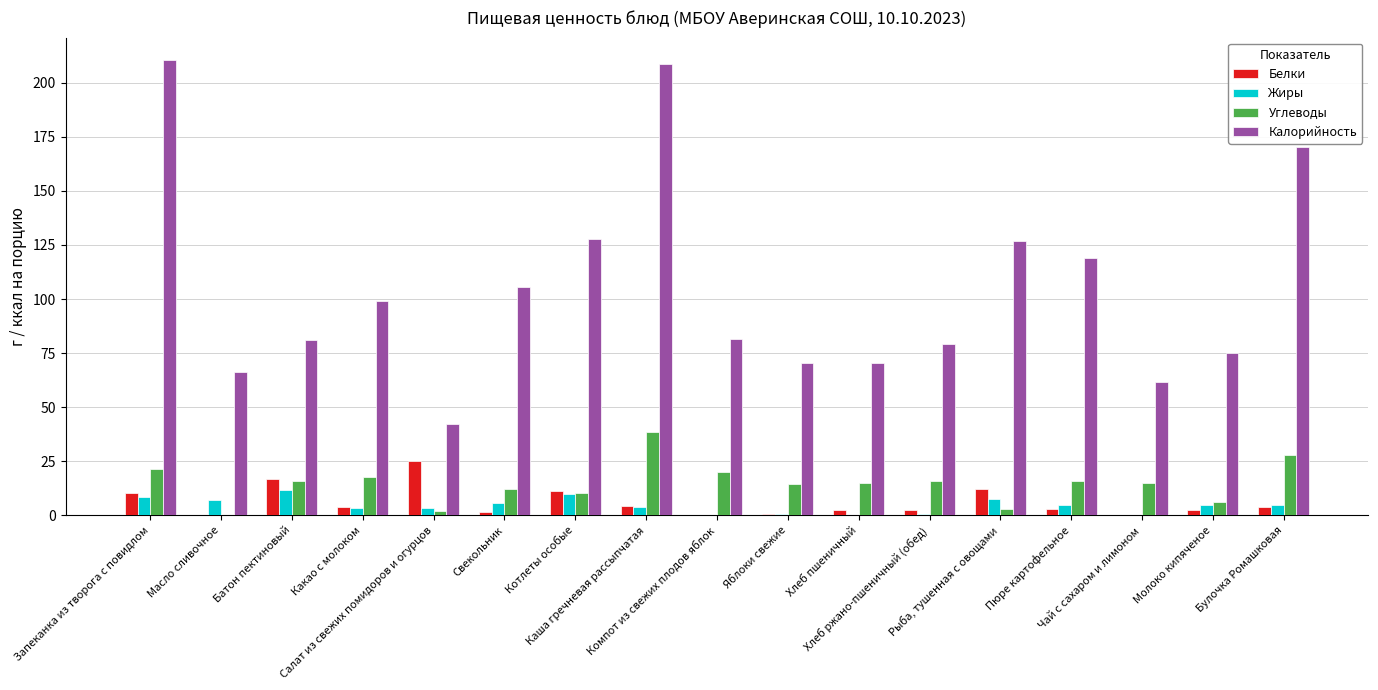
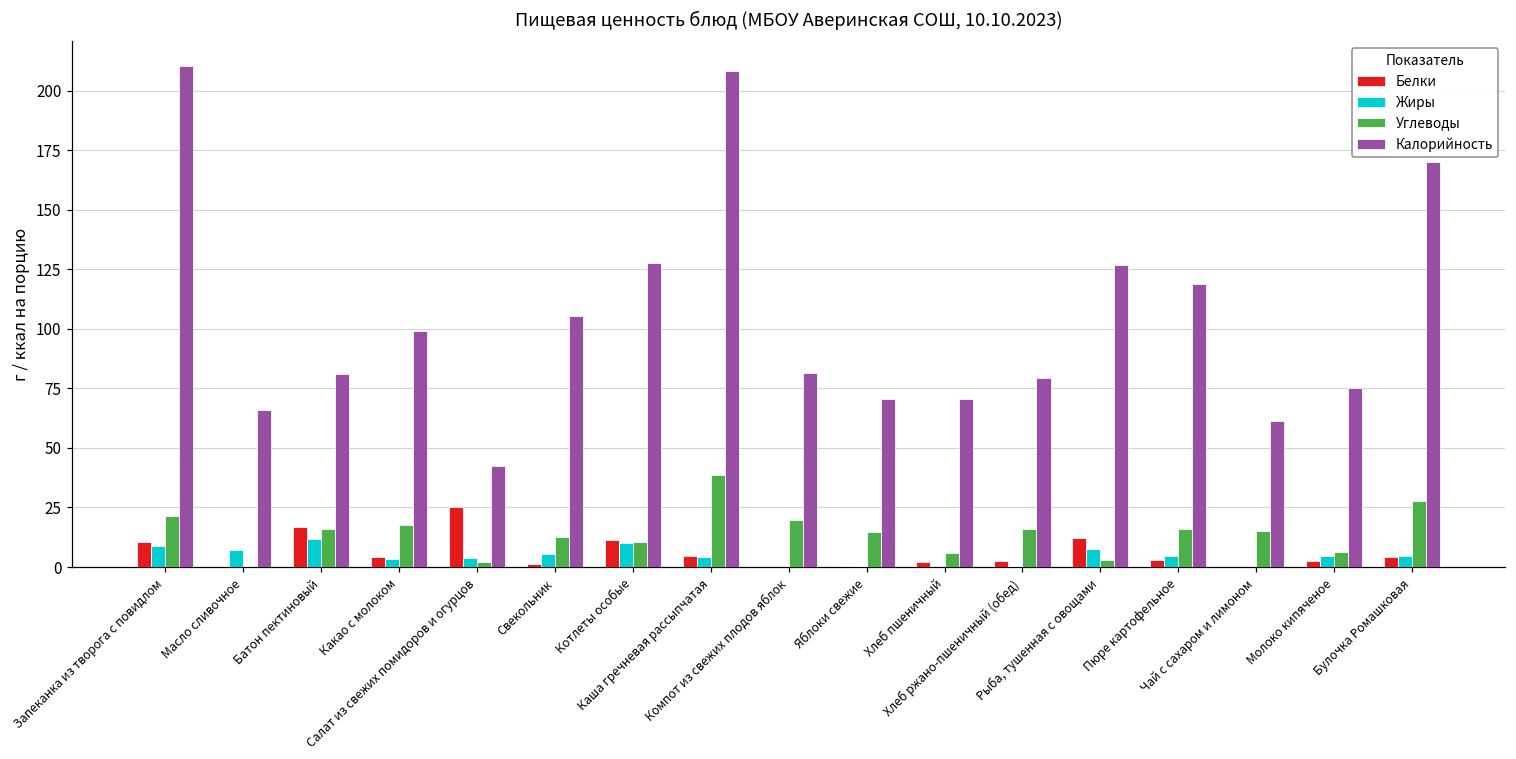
Углеводы, Хлеб пшеничный: 15 -> 6
